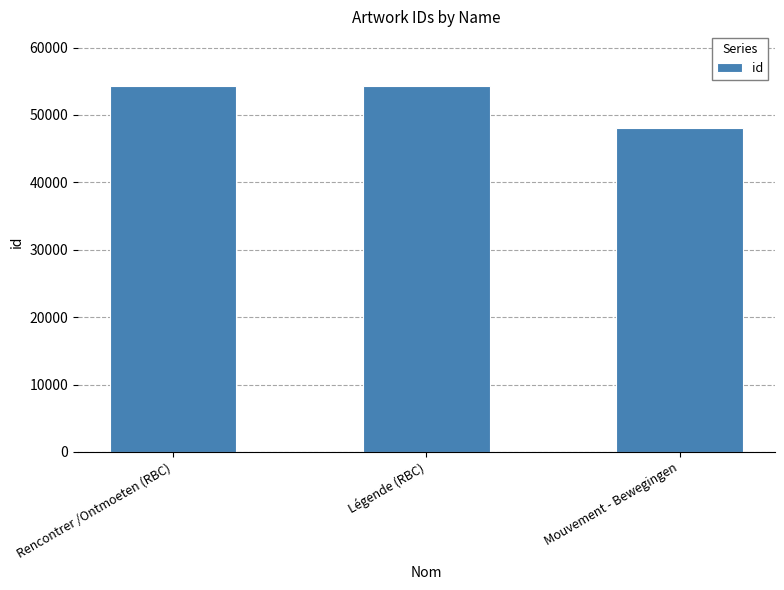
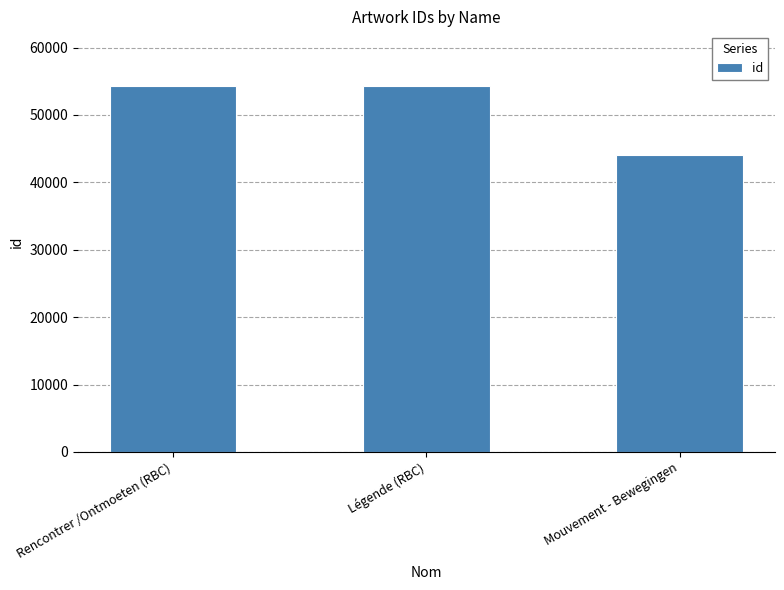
Mouvement - Bewegingen: 48000 -> 44000
